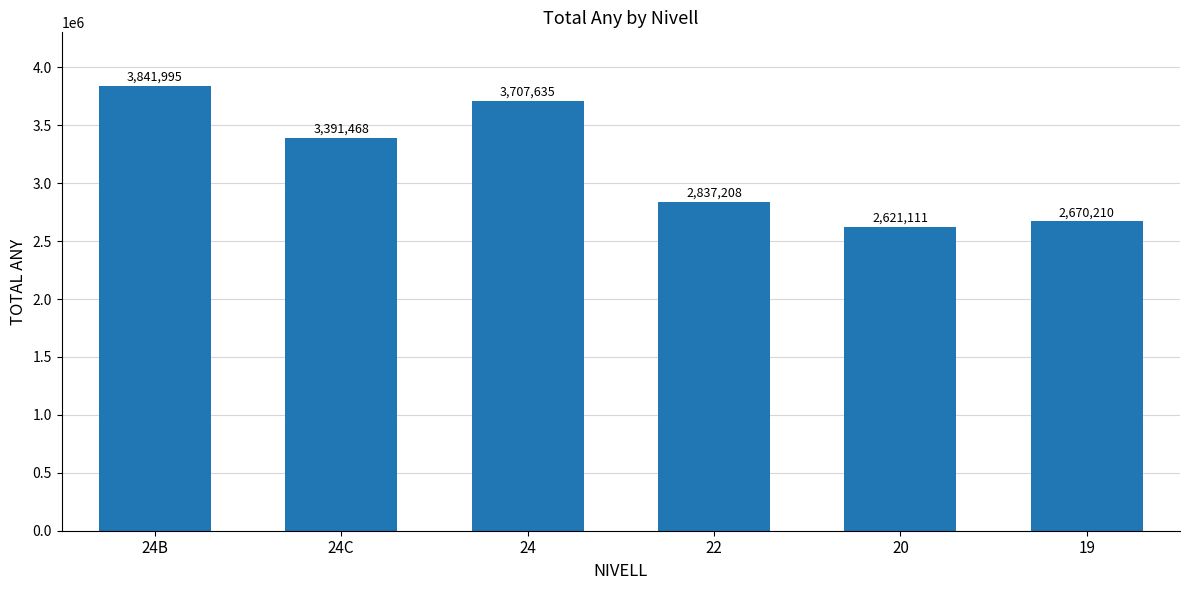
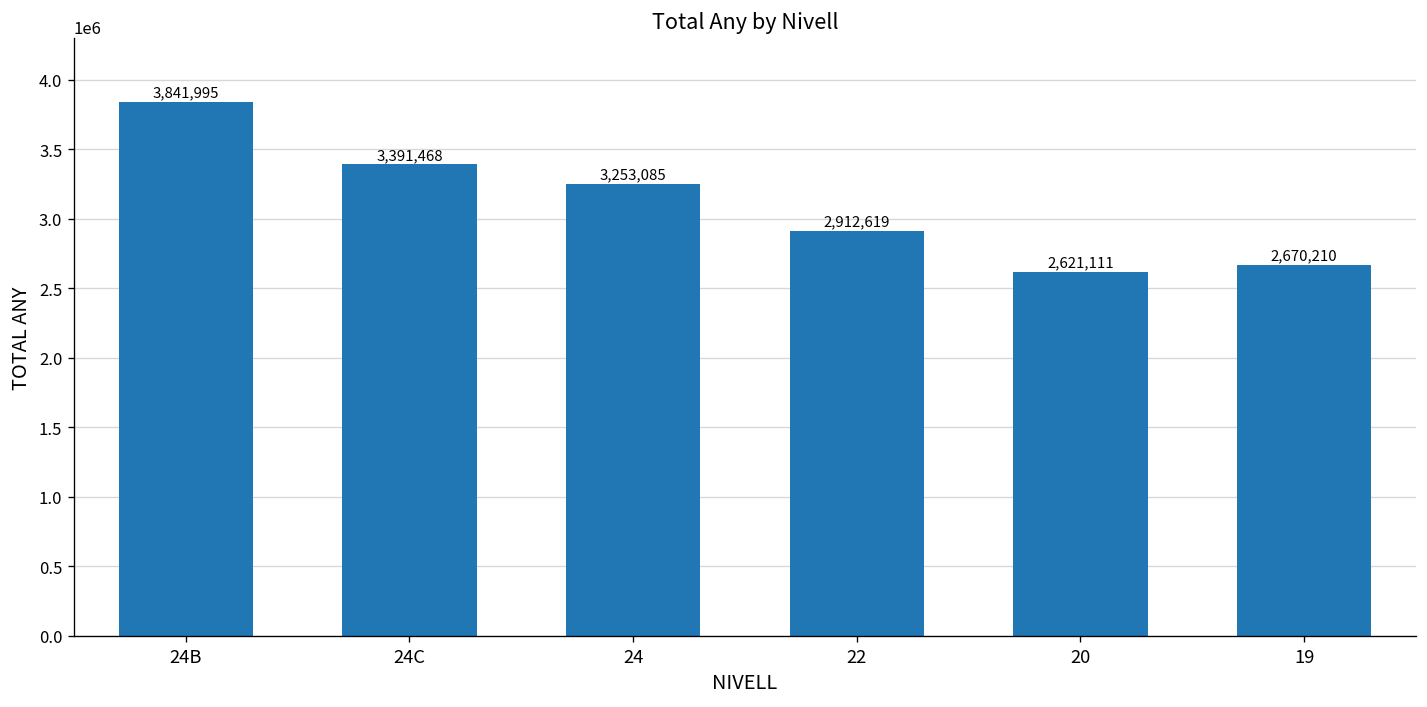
24: 3,707,635 -> 3,253,085
22: 2,837,208 -> 2,912,619
